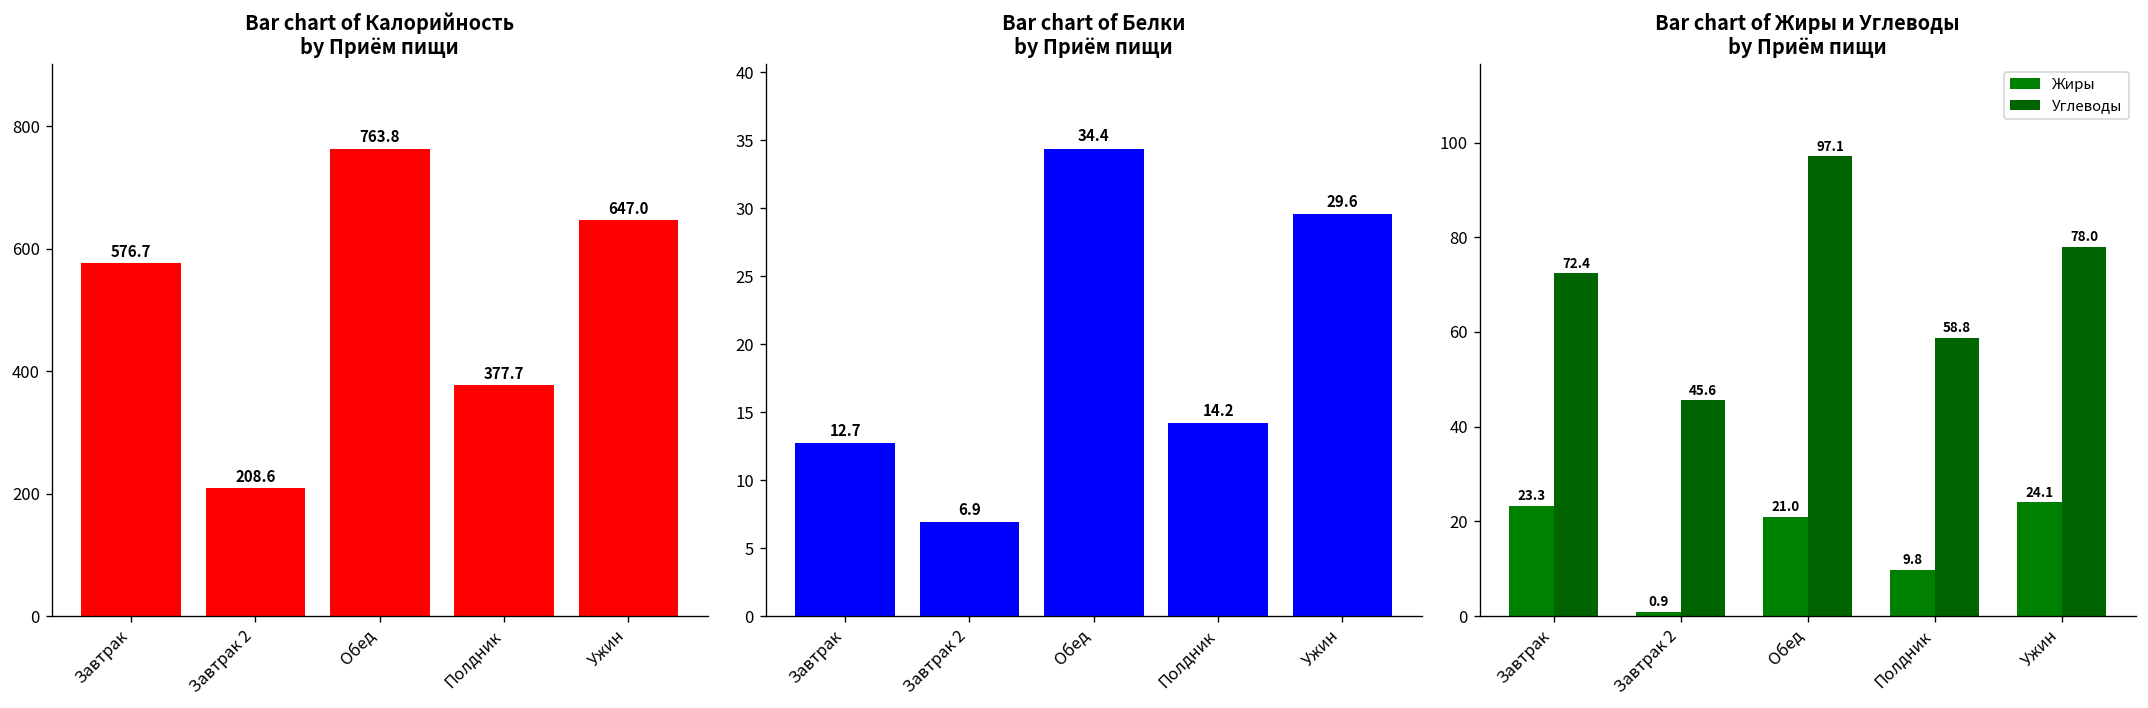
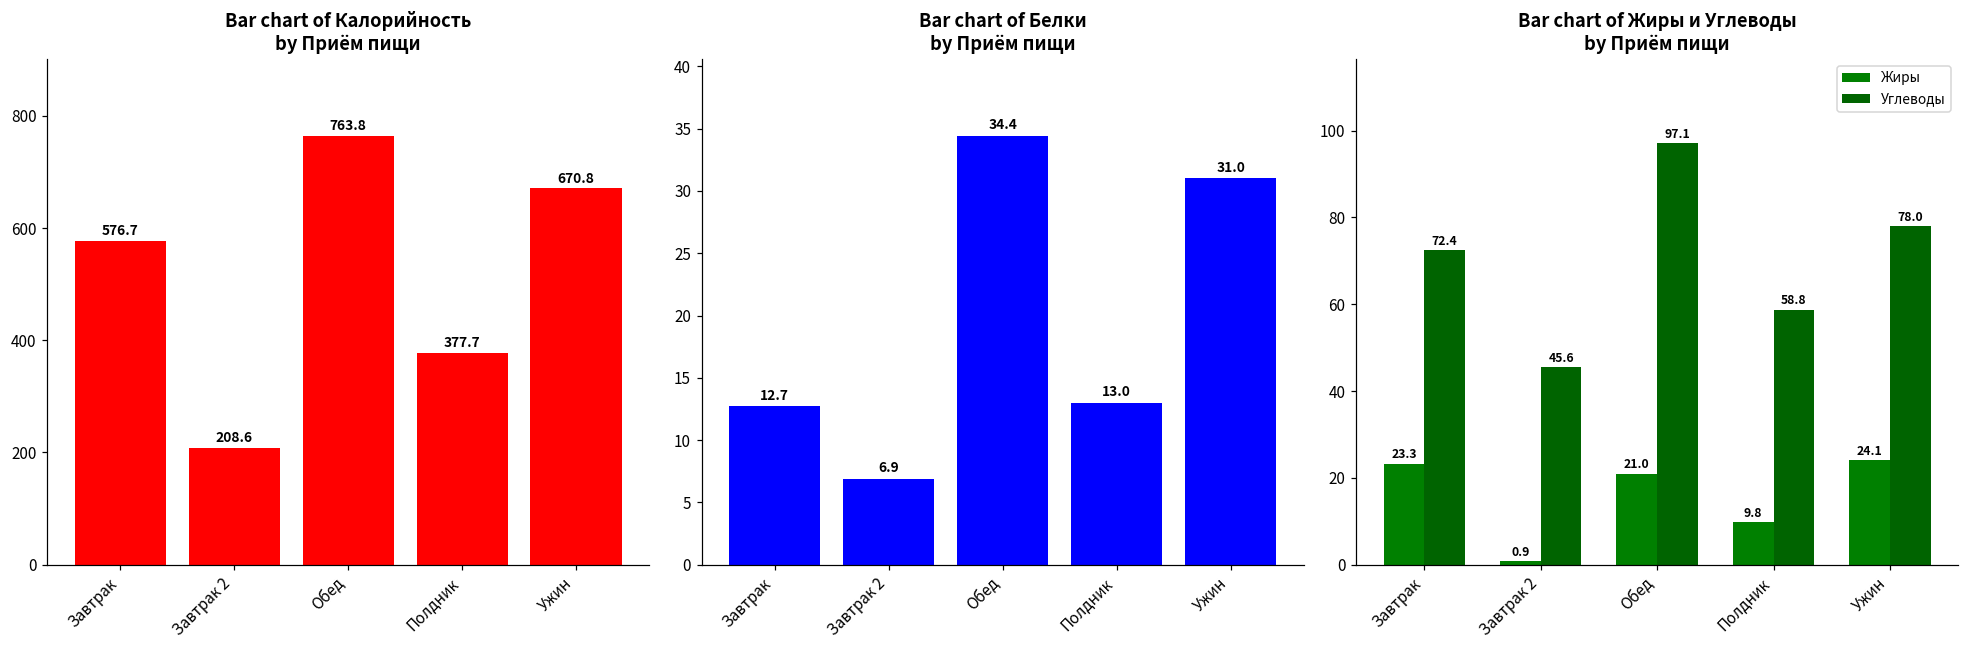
Bar chart of Калорийность by Приём пищи, Ужин: 647.0 -> 670.8
Bar chart of Белки by Приём пищи, Полдник: 14.2 -> 13.0
Bar chart of Белки by Приём пищи, Ужин: 29.6 -> 31.0
